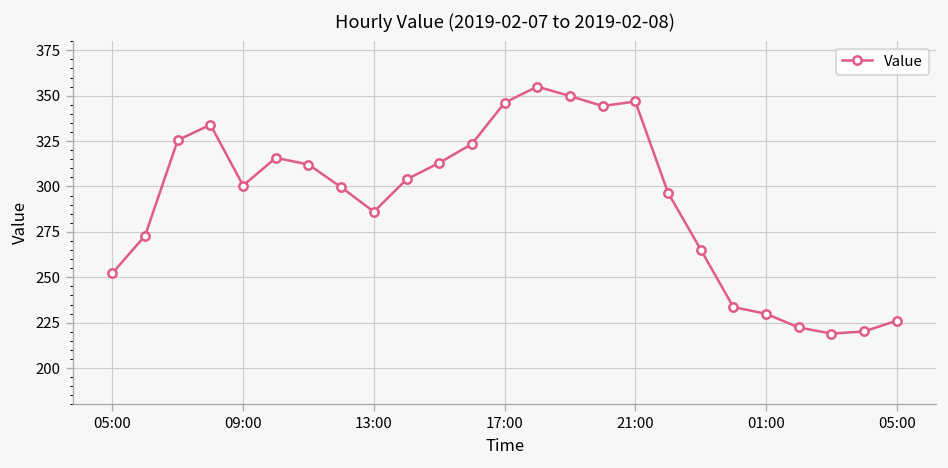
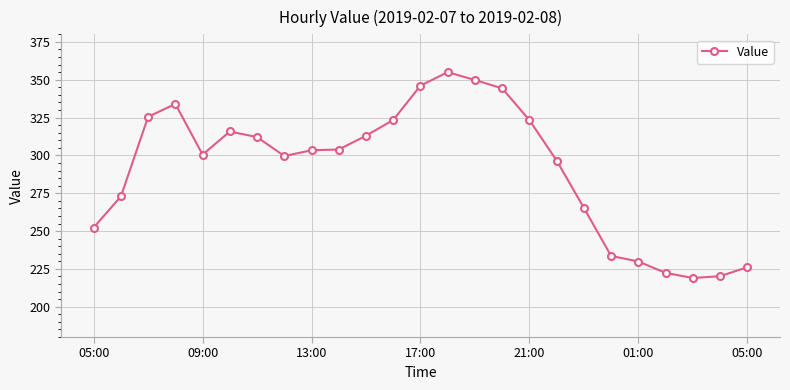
13:00: 286 -> 303
21:00: 347 -> 323
